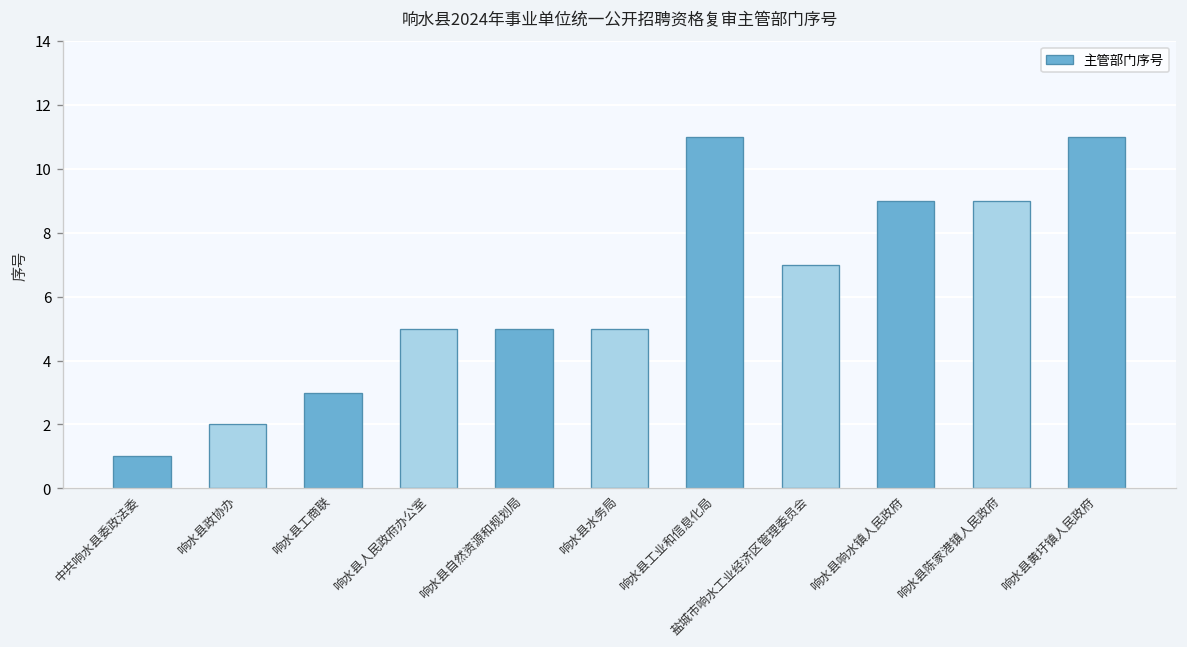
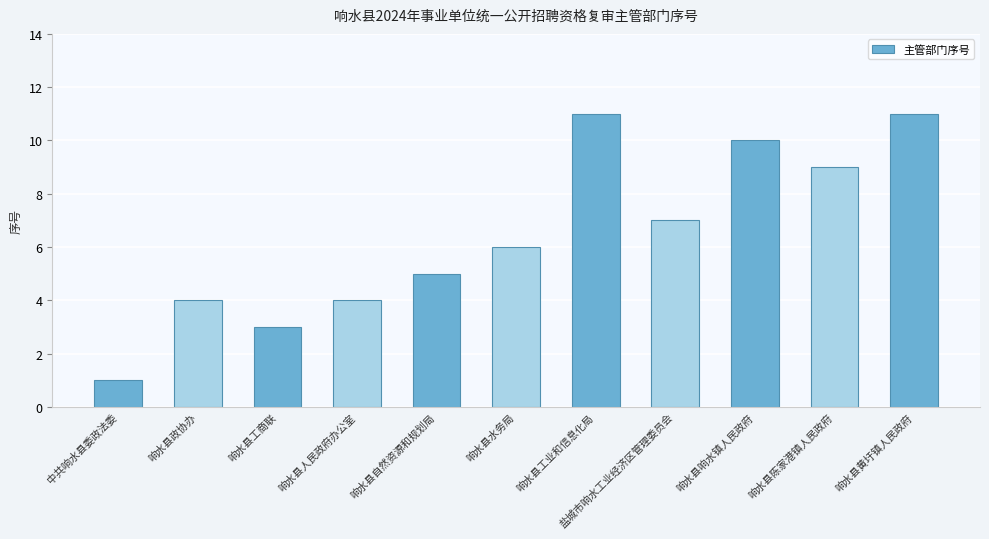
响水县政协办: 2 -> 4
响水县人民政府办公室: 5 -> 4
响水县水务局: 5 -> 6
响水县响水镇人民政府: 9 -> 10
